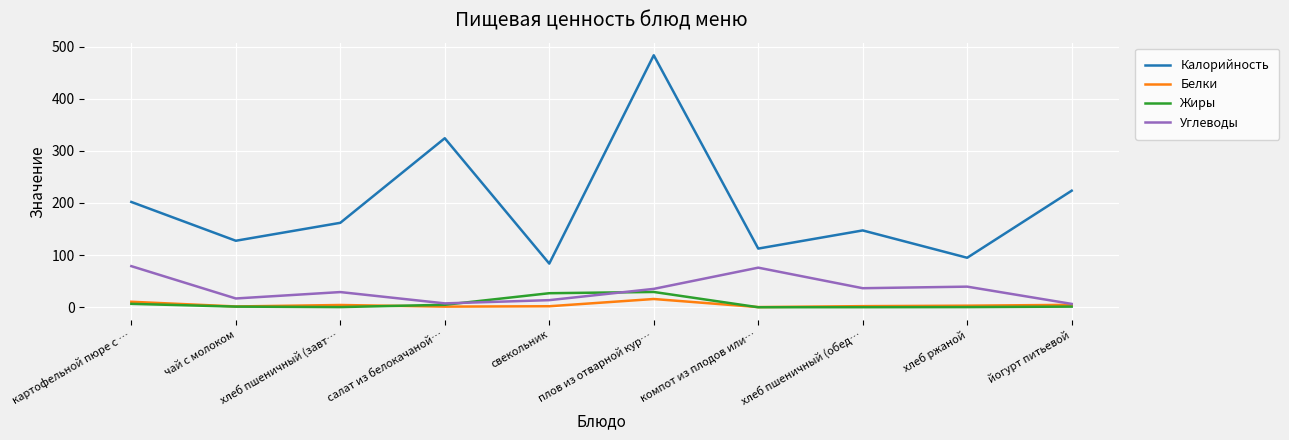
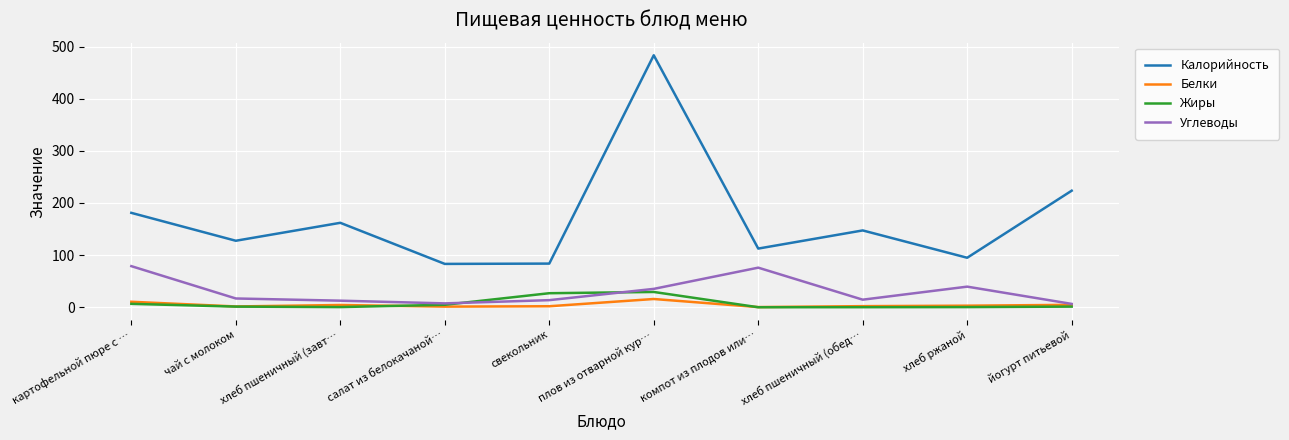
Калорийность, картофельной пюре с …: 200 -> 180
Углеводы, хлеб пшеничный (завт…: 30 -> 10
Калорийность, салат из белокачаной…: 320 -> 80
Углеводы, хлеб пшеничный (обед…: 40 -> 10
